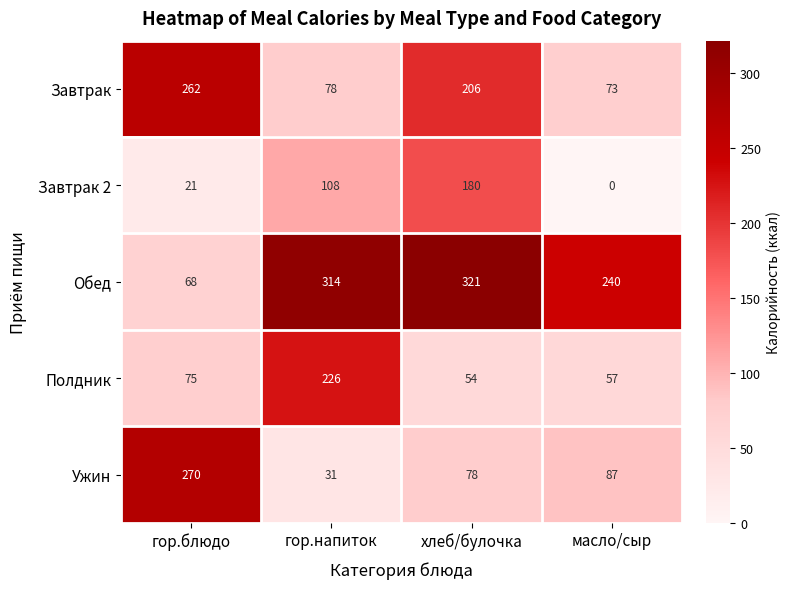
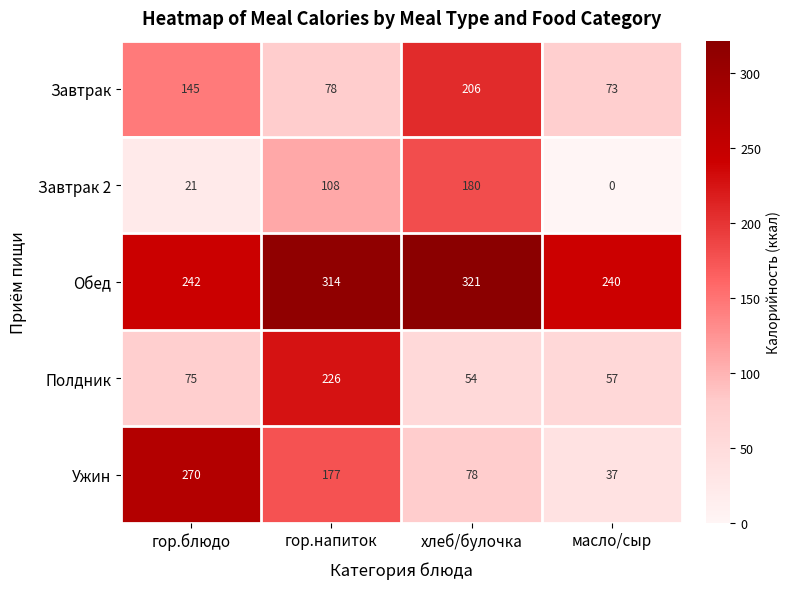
Завтрак, гор.блюдо: 262 -> 145
Обед, гор.блюдо: 68 -> 242
Ужин, гор.напиток: 31 -> 177
Ужин, масло/сыр: 87 -> 37
